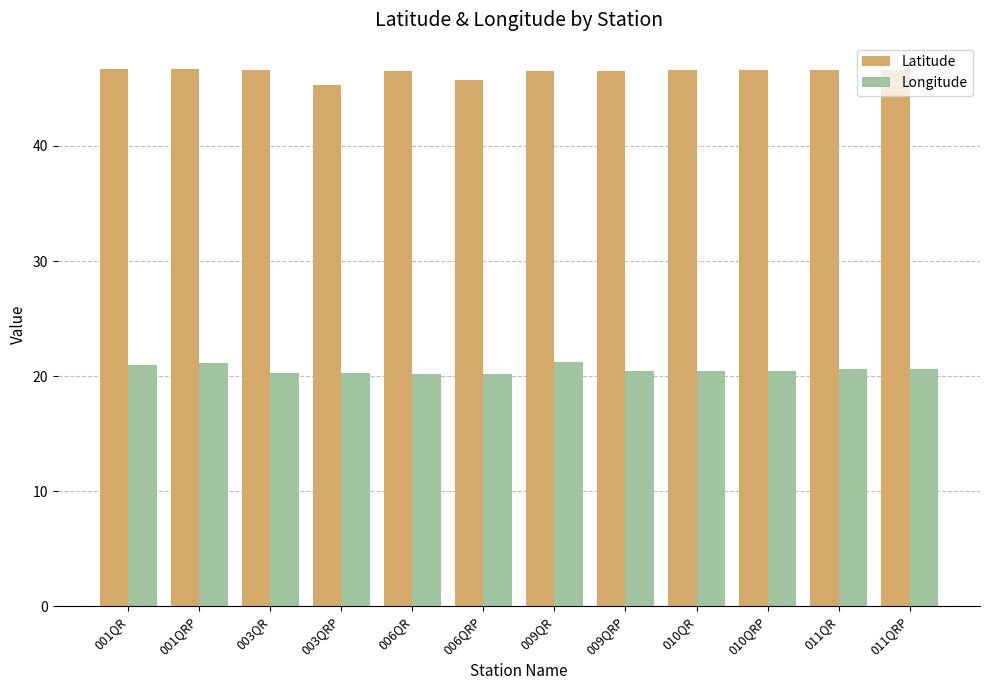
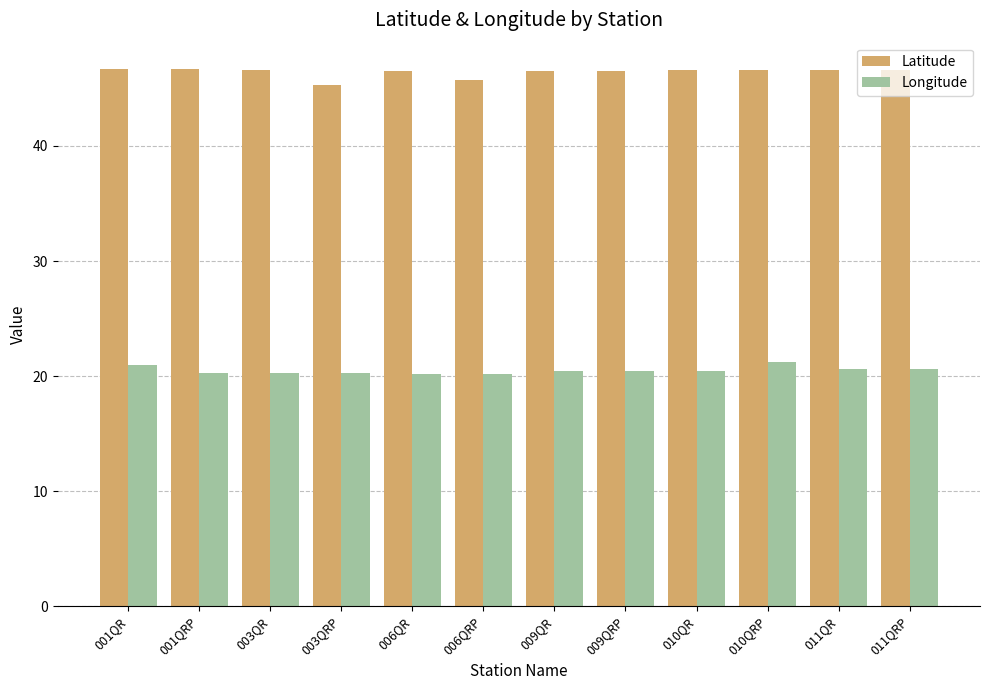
Longitude, 001QRP: 21.1 -> 20.3
Longitude, 009QR: 21.2 -> 20.4
Longitude, 010QRP: 20.4 -> 21.2
